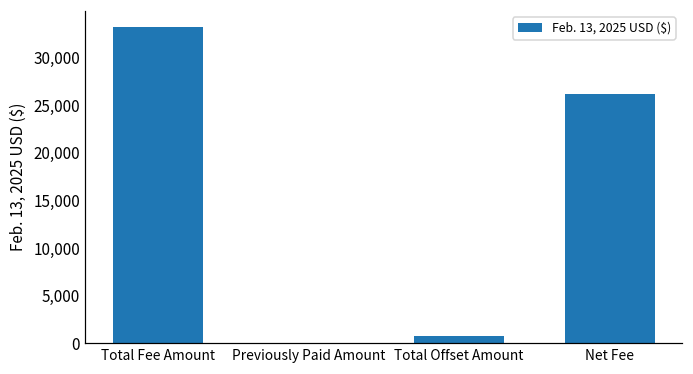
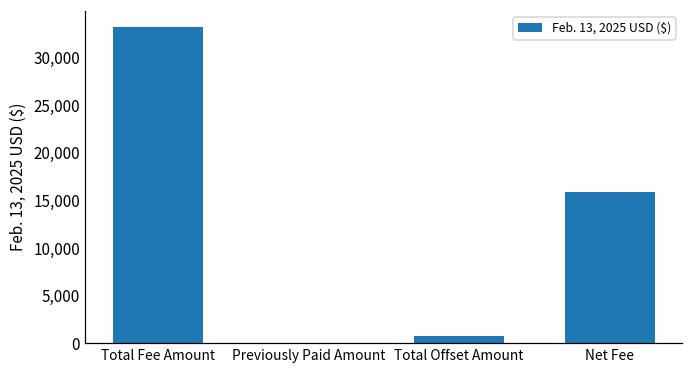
Net Fee: 26,000 -> 16,000
